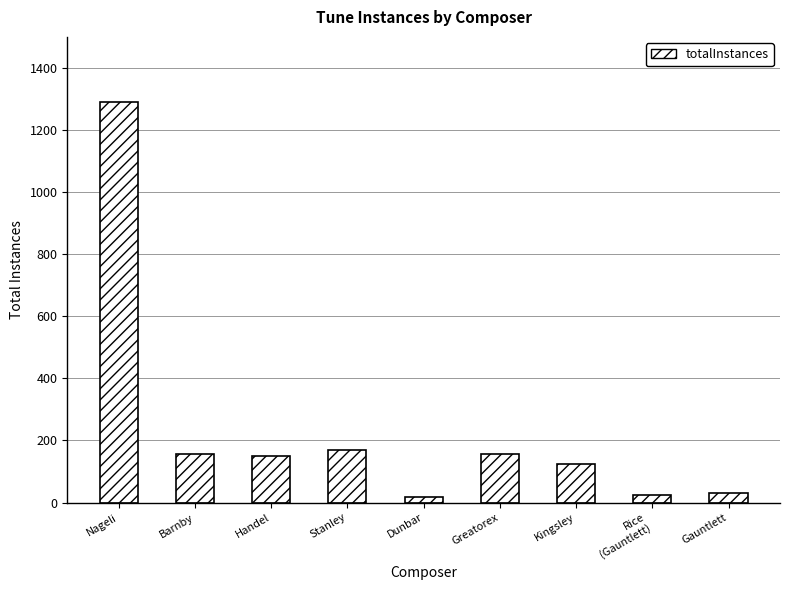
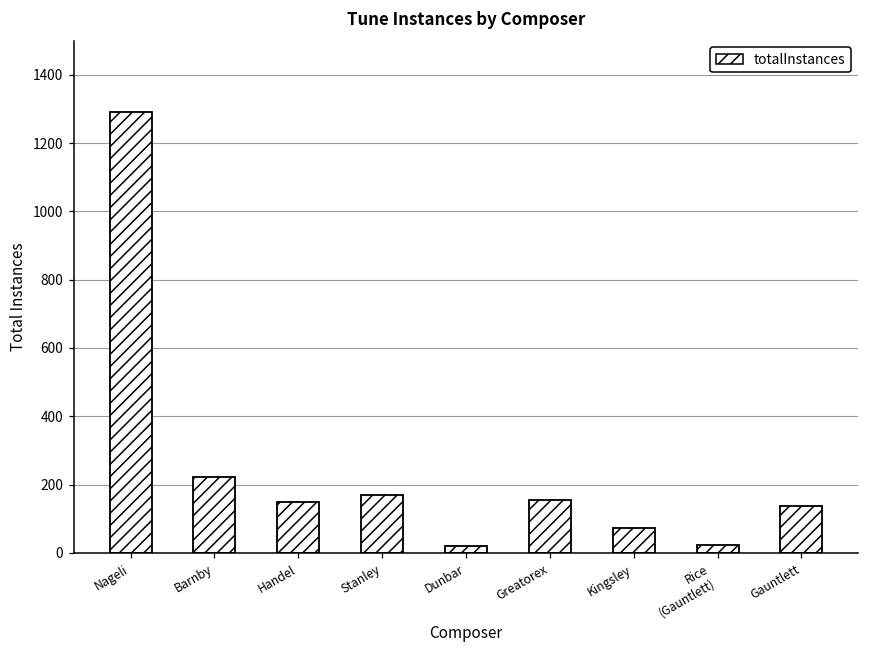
Barnby: 160 -> 220
Kingsley: 120 -> 70
Gauntlett: 30 -> 140
